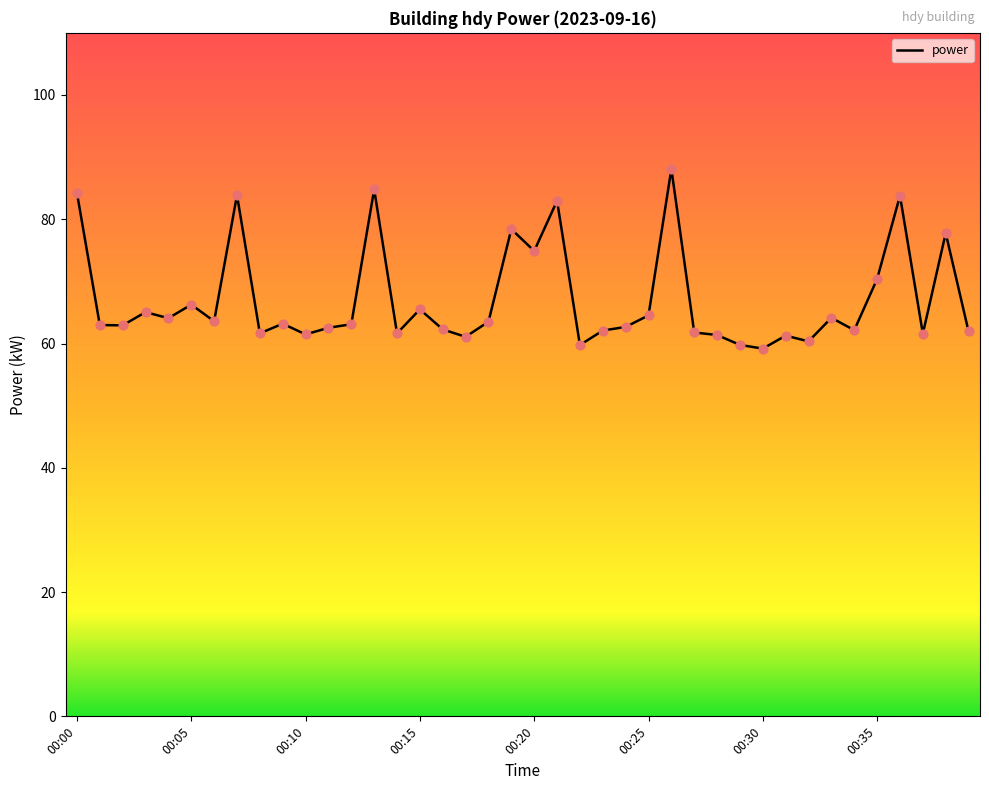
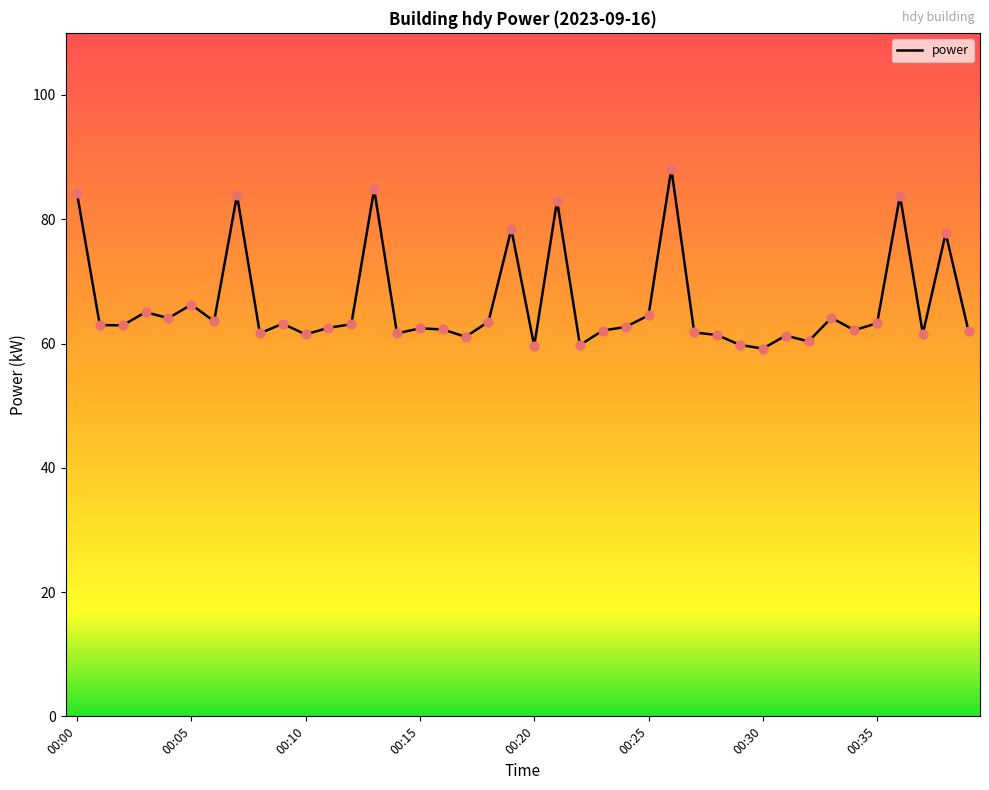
00:15: 66 -> 62
00:20: 75 -> 60
00:35: 70 -> 63
